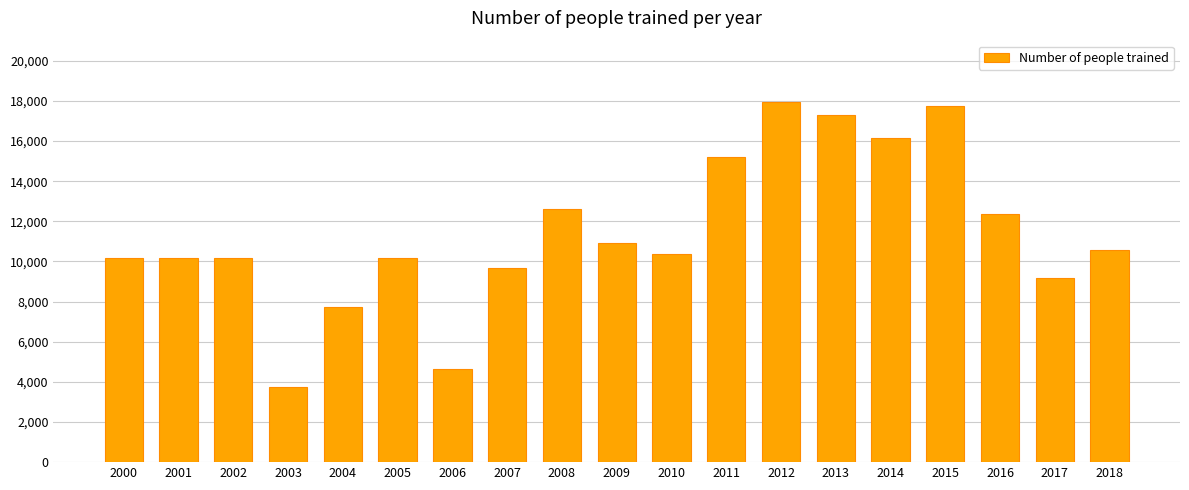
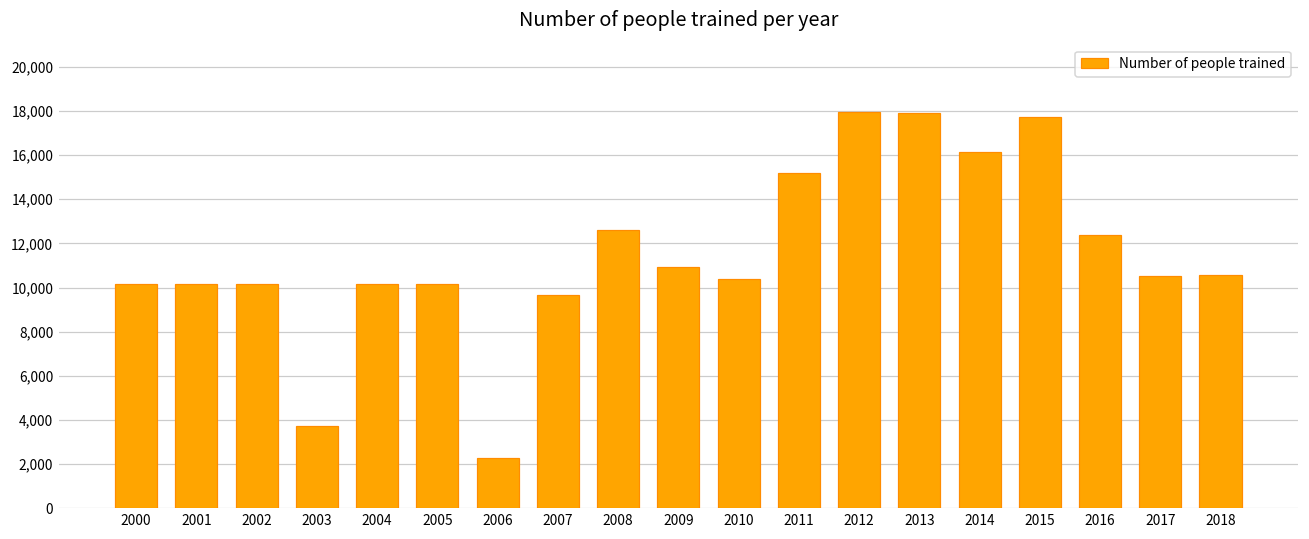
2004: 7,700 -> 10,200
2006: 4,600 -> 2,300
2013: 17,300 -> 17,900
2017: 9,200 -> 10,500
